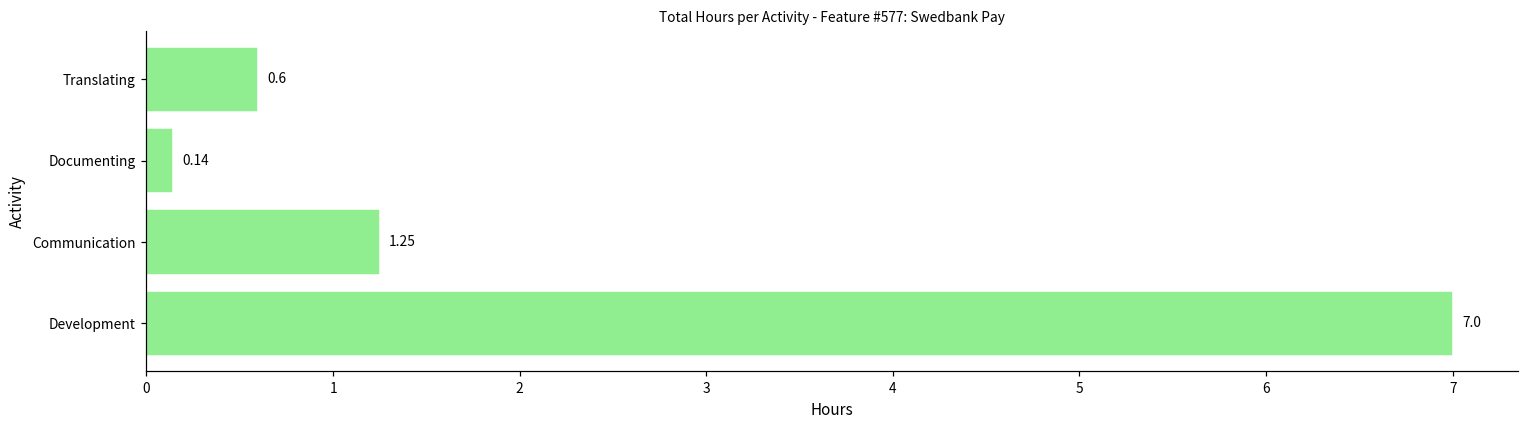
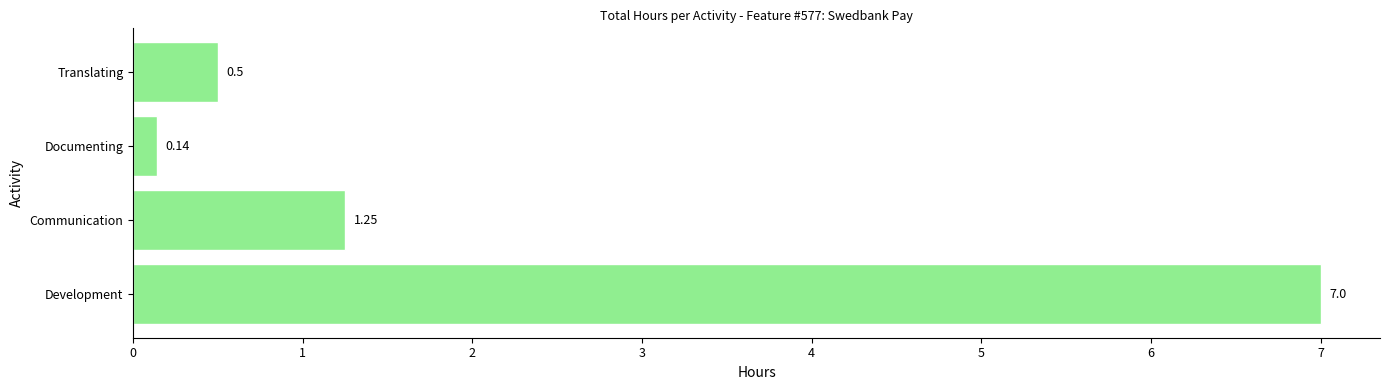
Translating: 0.6 -> 0.5
